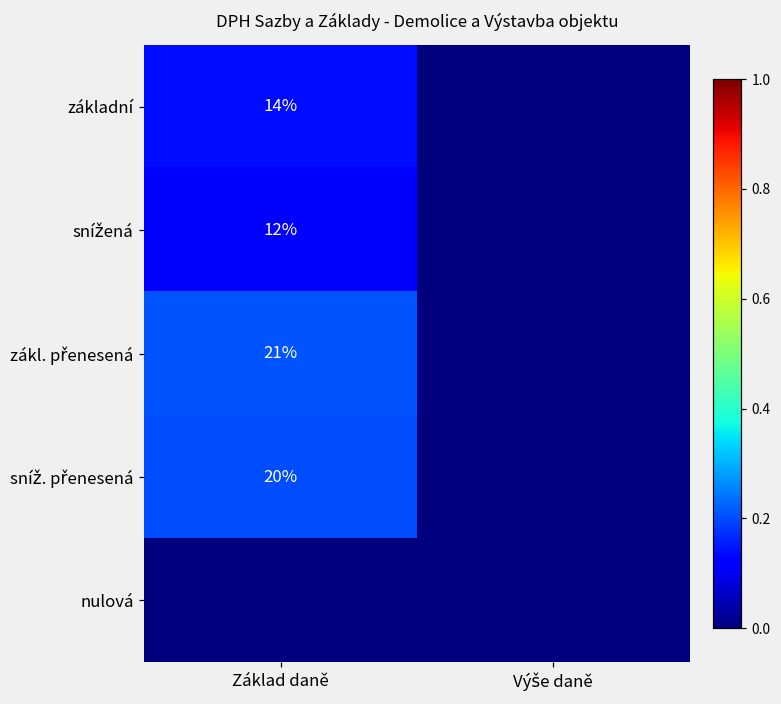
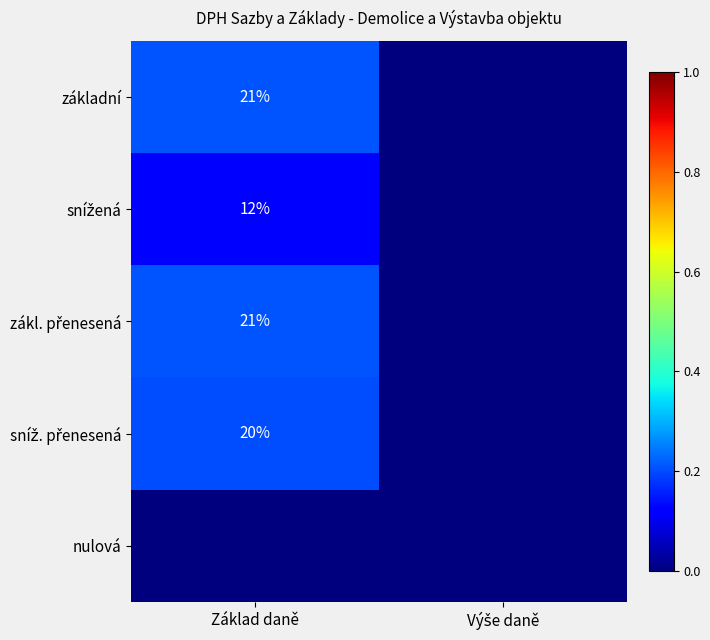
základní, Základ daně: 14% -> 21%
